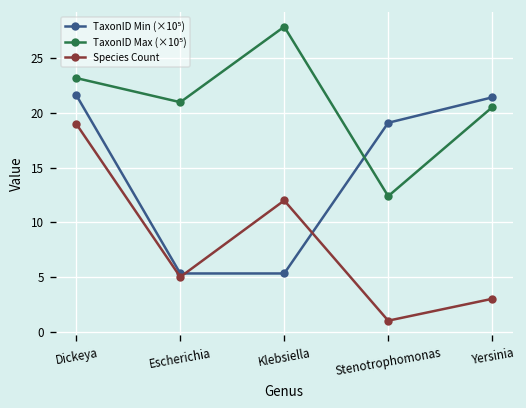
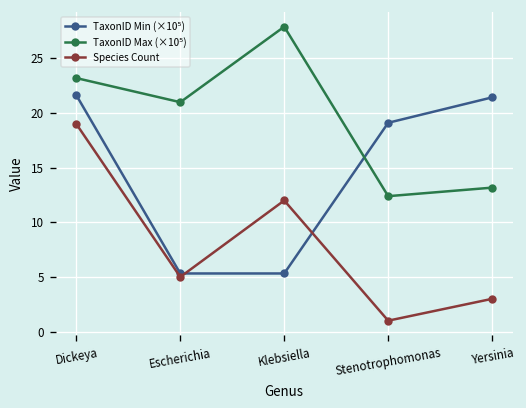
TaxonID Max (×10⁵), Yersinia: 21 -> 13
